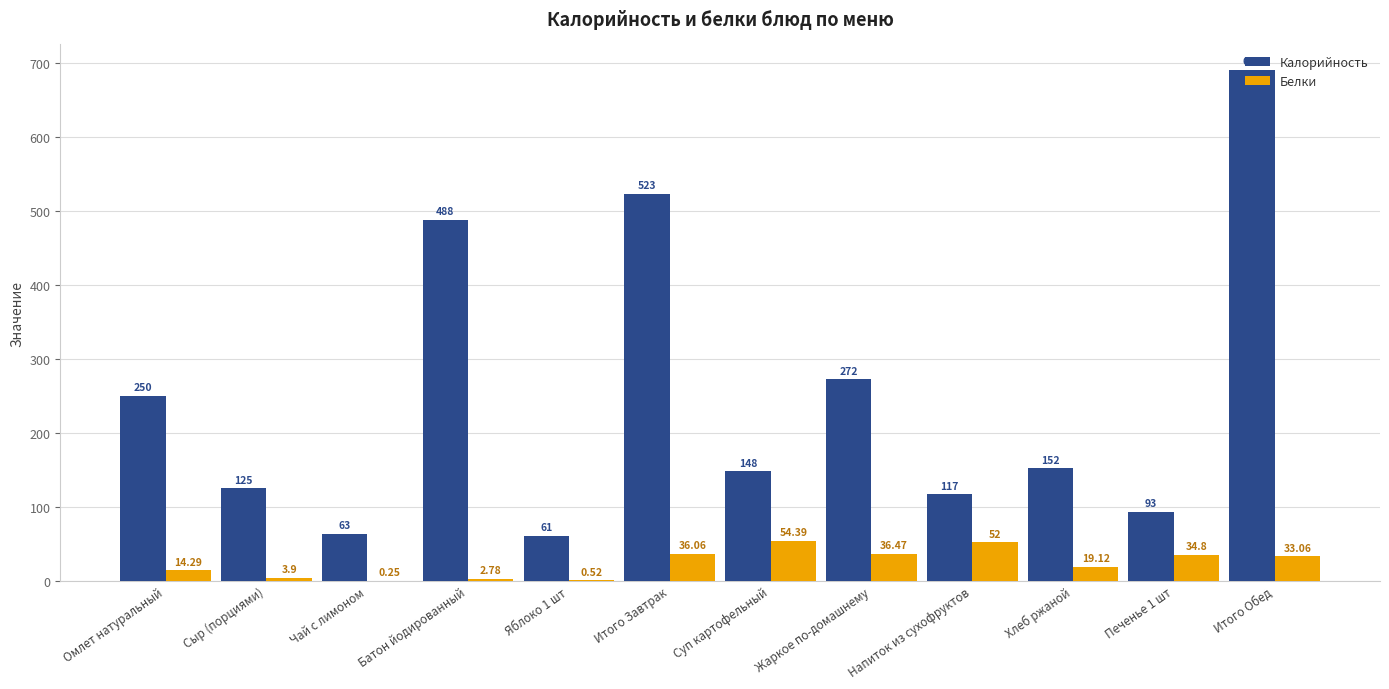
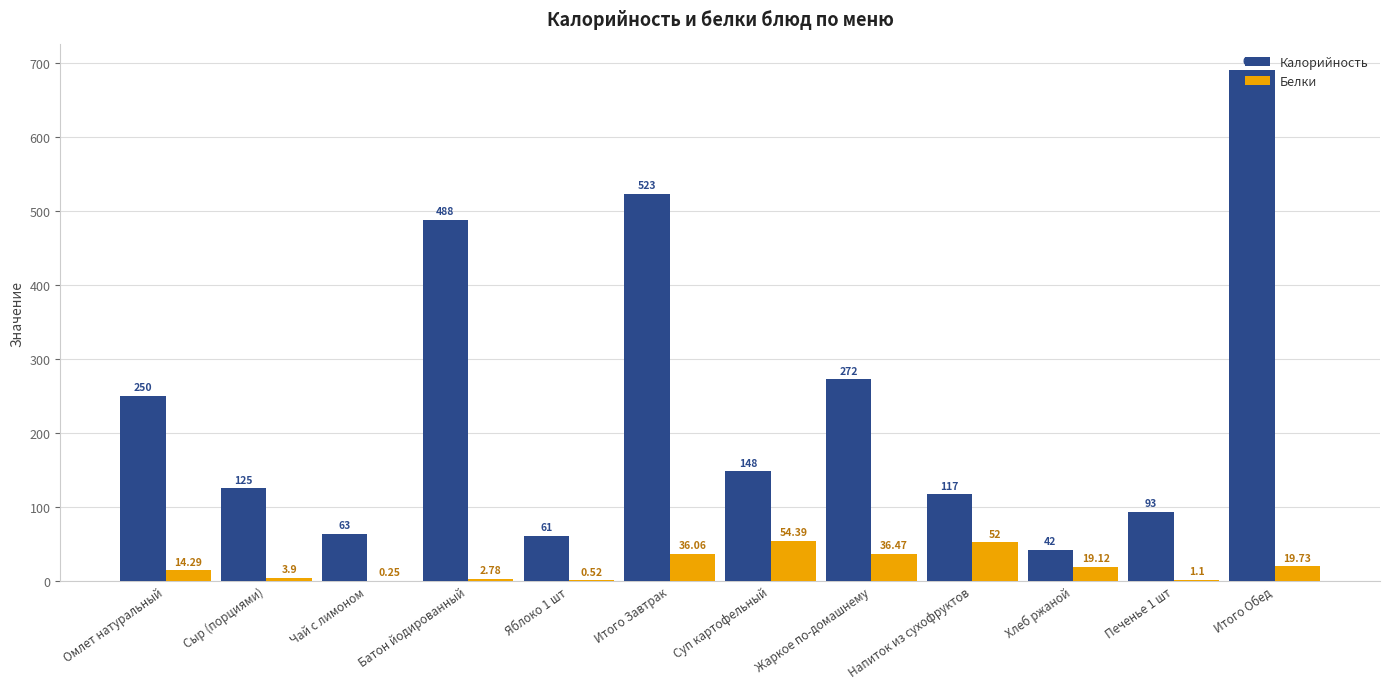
Калорийность, Хлеб ржаной: 152 -> 42
Белки, Печенье 1 шт: 34.8 -> 1.1
Белки, Итого Обед: 33.06 -> 19.73
